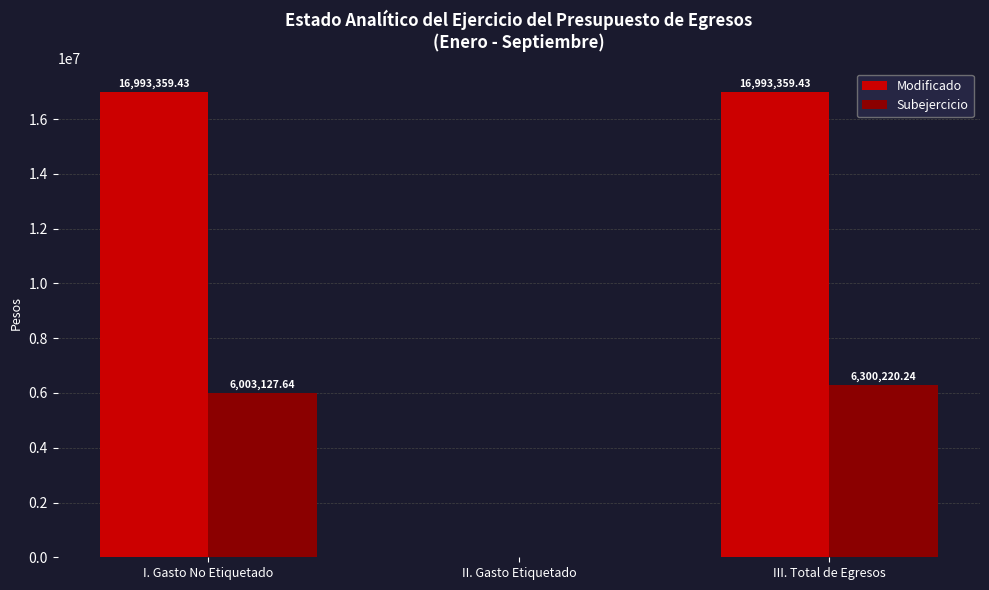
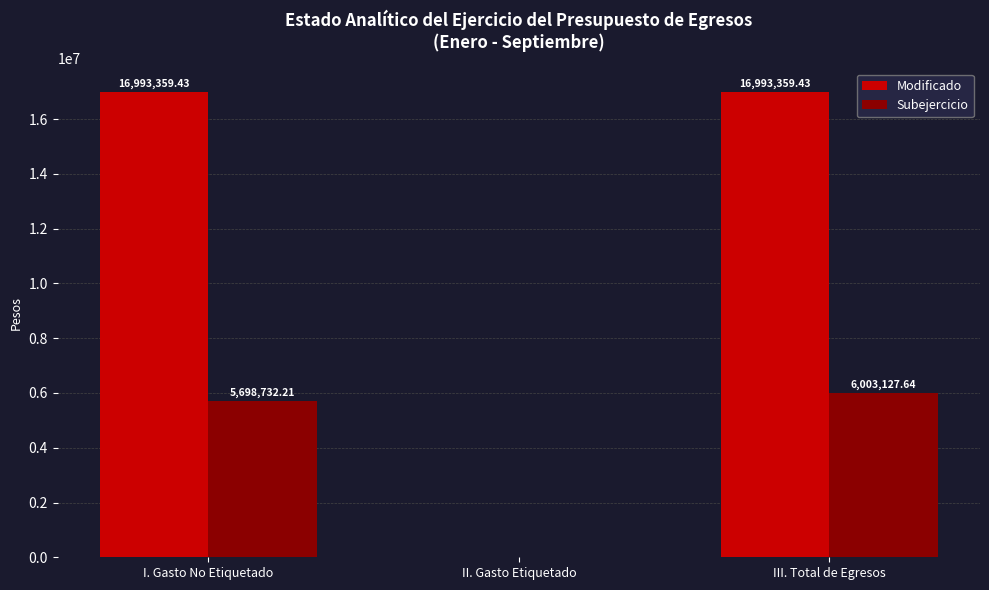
Subejercicio, I. Gasto No Etiquetado: 6,003,127.64 -> 5,698,732.21
Subejercicio, III. Total de Egresos: 6,300,220.24 -> 6,003,127.64
